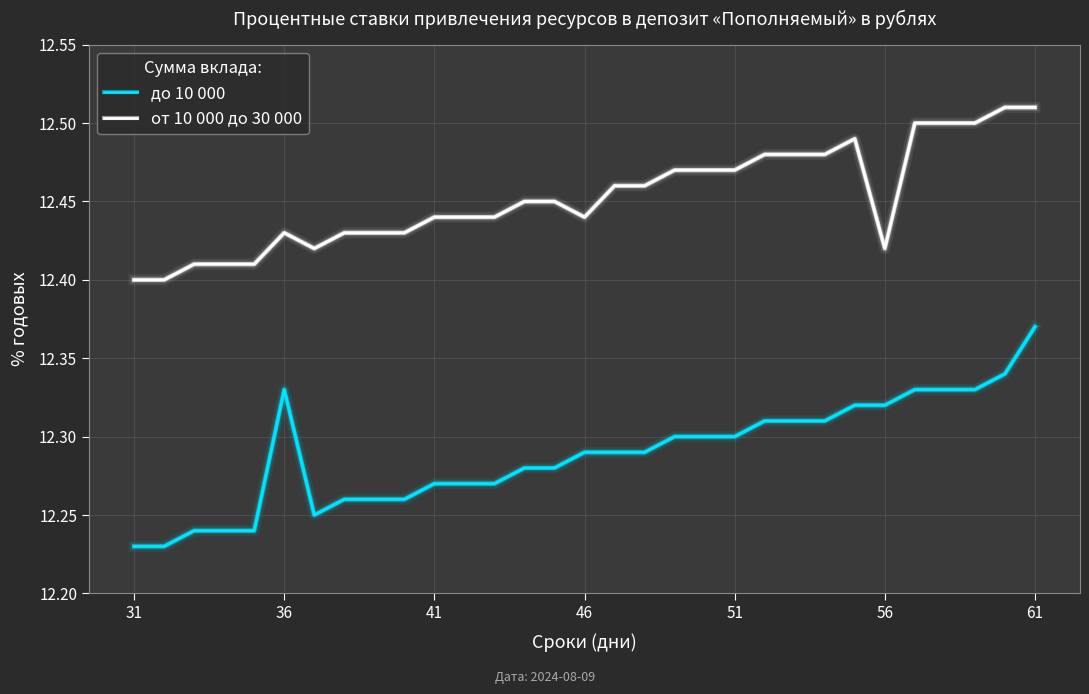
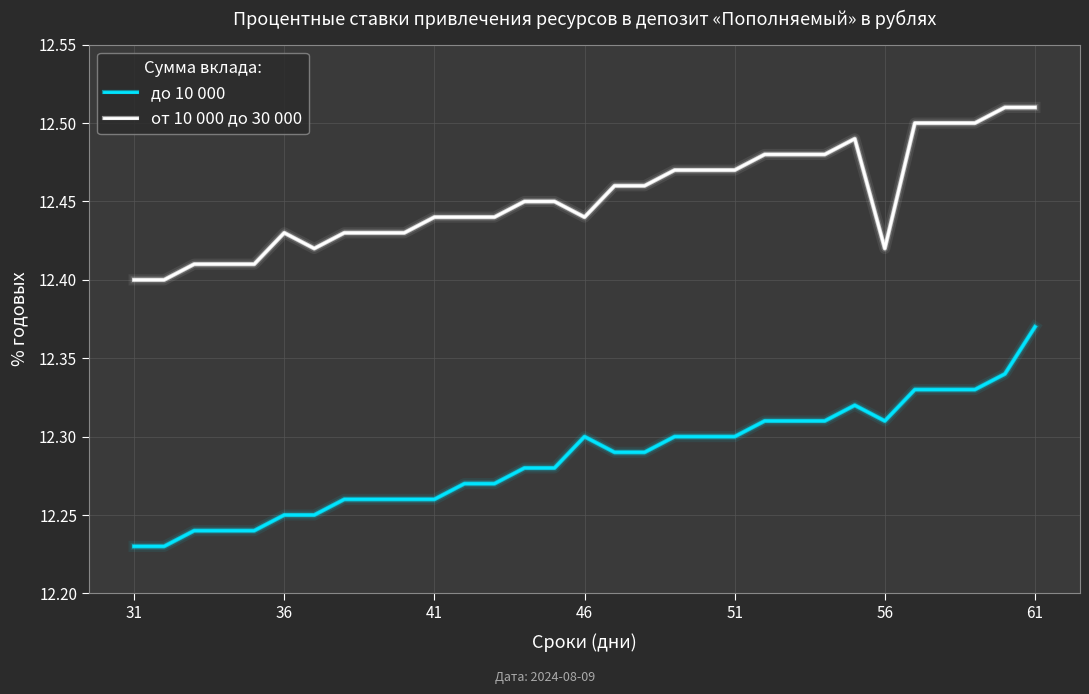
до 10 000, 36: 12.33 -> 12.25
до 10 000, 41: 12.27 -> 12.26
до 10 000, 46: 12.29 -> 12.30
до 10 000, 56: 12.32 -> 12.31
